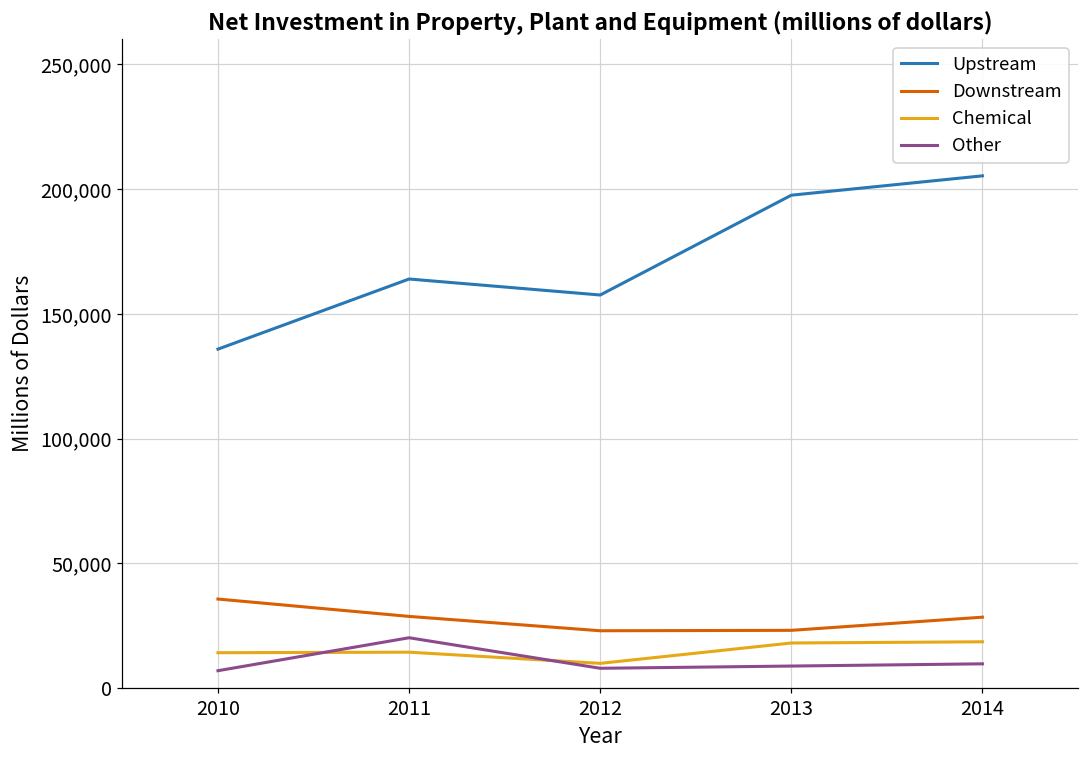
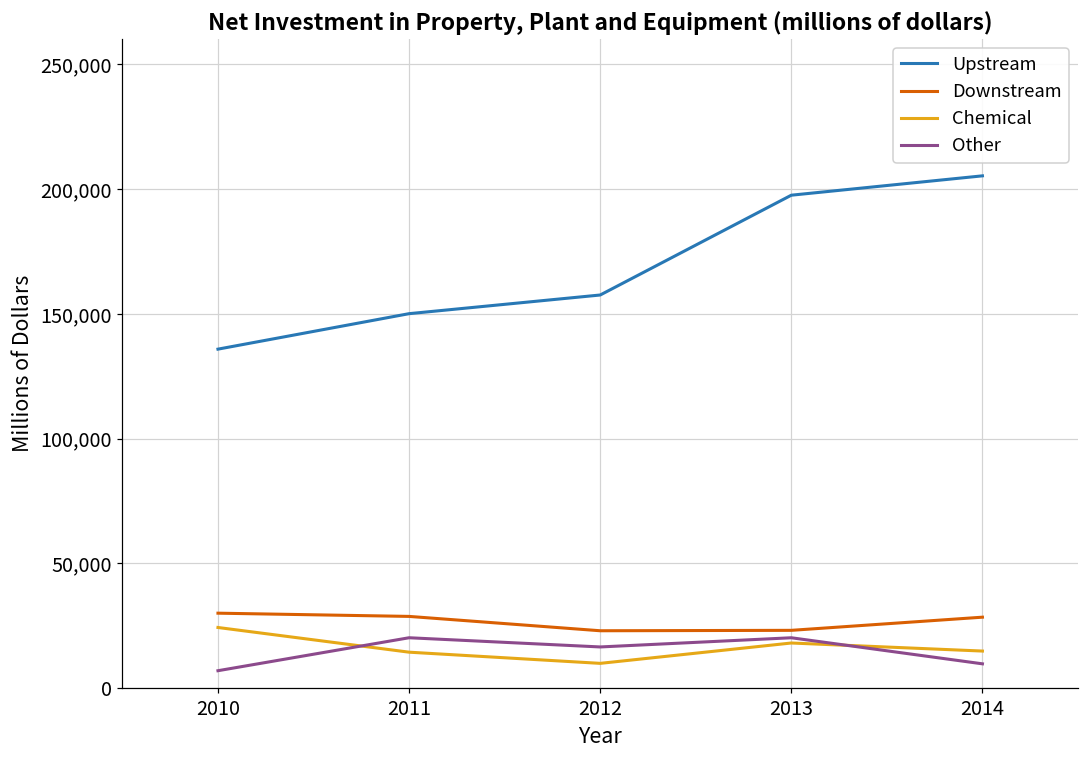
Downstream, 2010: 36,000 -> 30,000
Chemical, 2010: 14,000 -> 24,000
Upstream, 2011: 164,000 -> 150,000
Other, 2012: 8,000 -> 17,000
Other, 2013: 9,000 -> 20,000
Chemical, 2014: 19,000 -> 15,000
